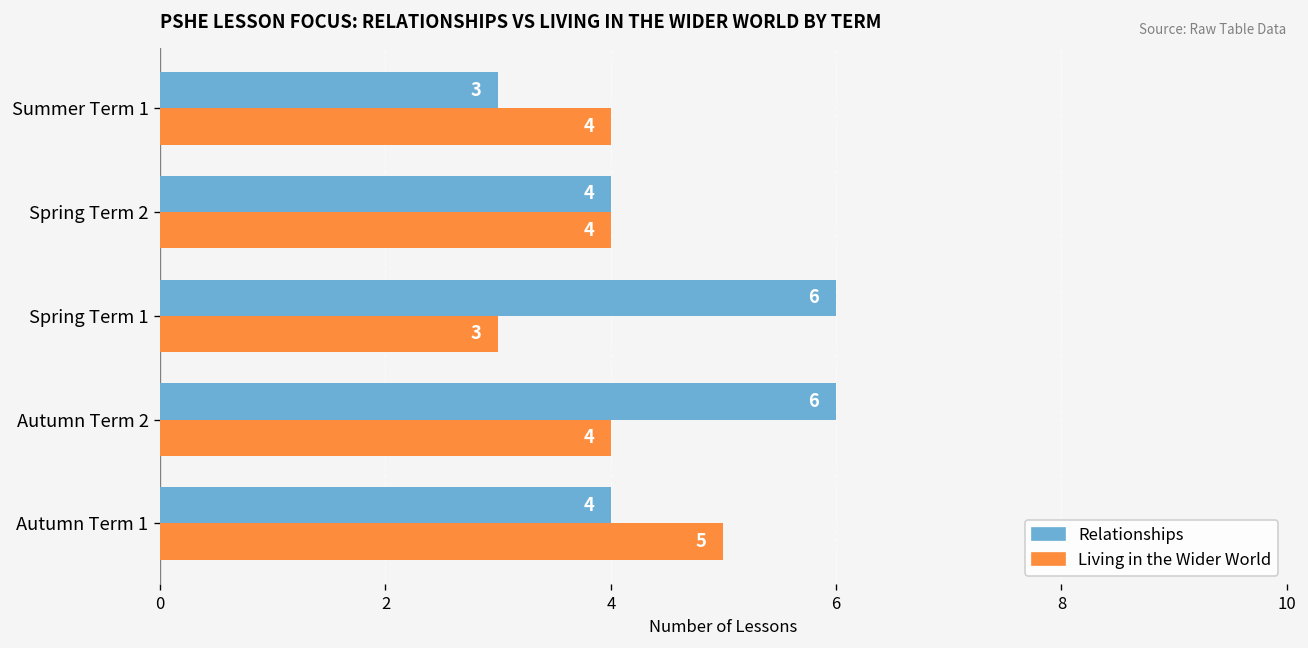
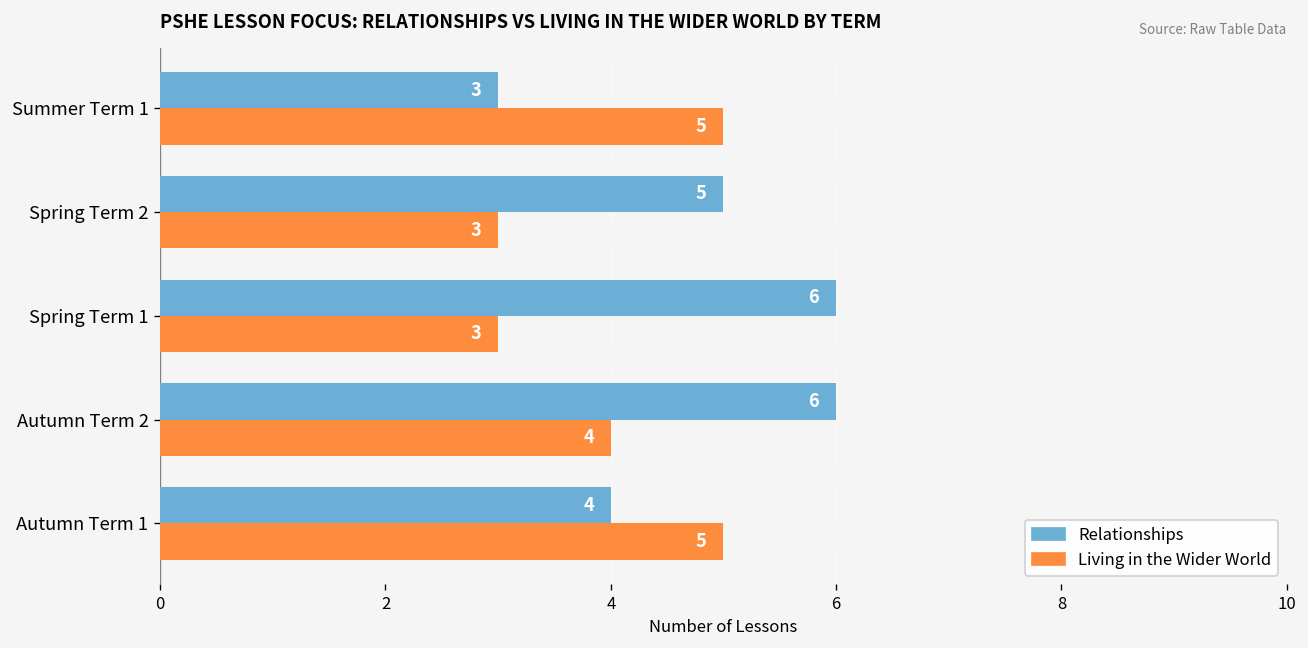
Living in the Wider World, Summer Term 1: 4 -> 5
Relationships, Spring Term 2: 4 -> 5
Living in the Wider World, Spring Term 2: 4 -> 3
